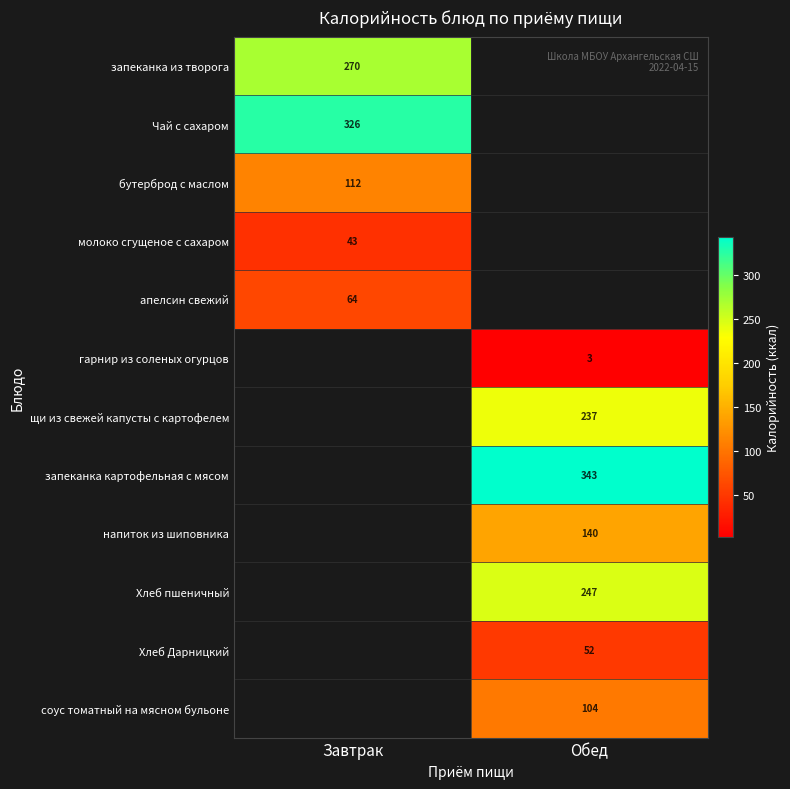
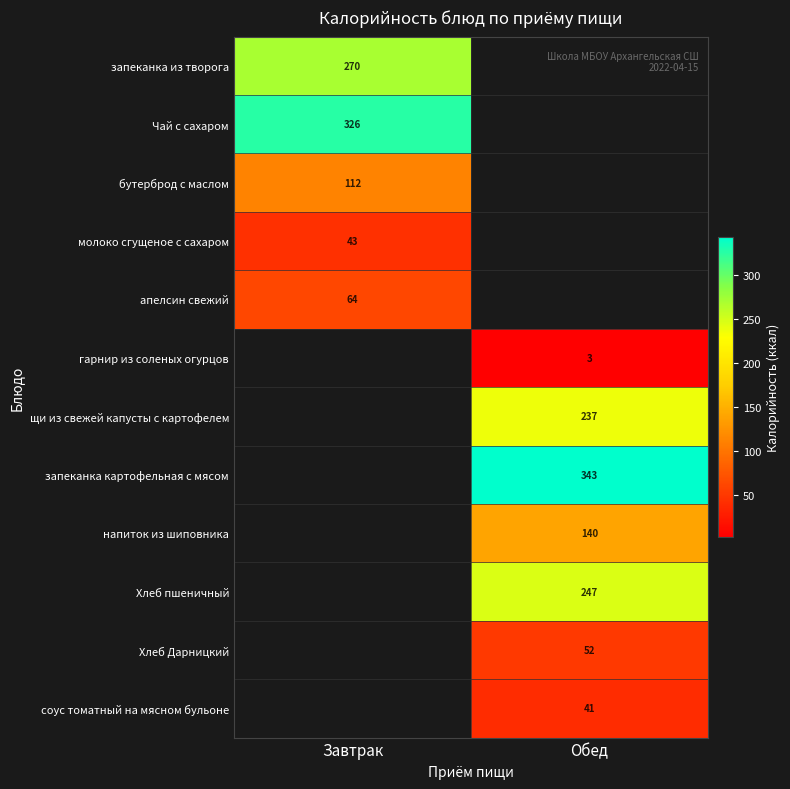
соус томатный на мясном бульоне, Обед: 104 -> 41
